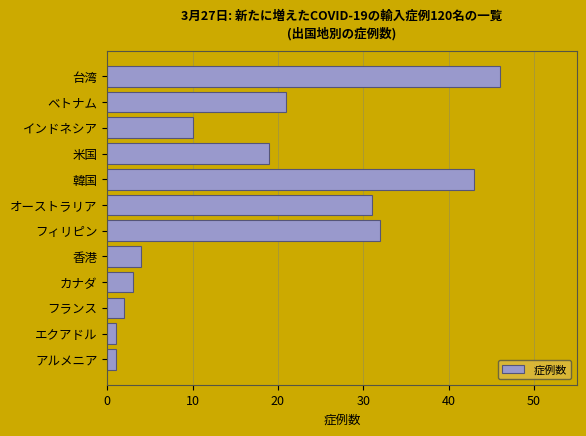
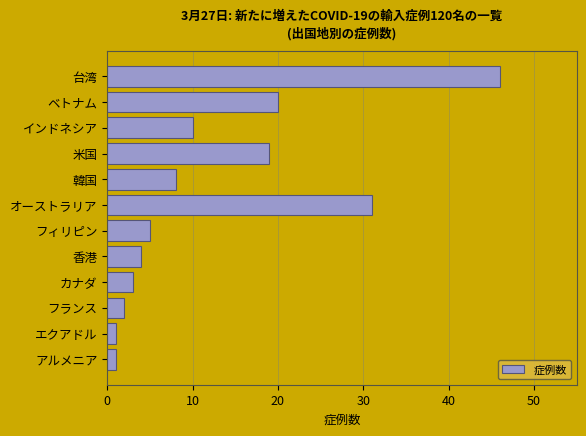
ベトナム: 21 -> 20
韓国: 43 -> 8
フィリピン: 32 -> 5
